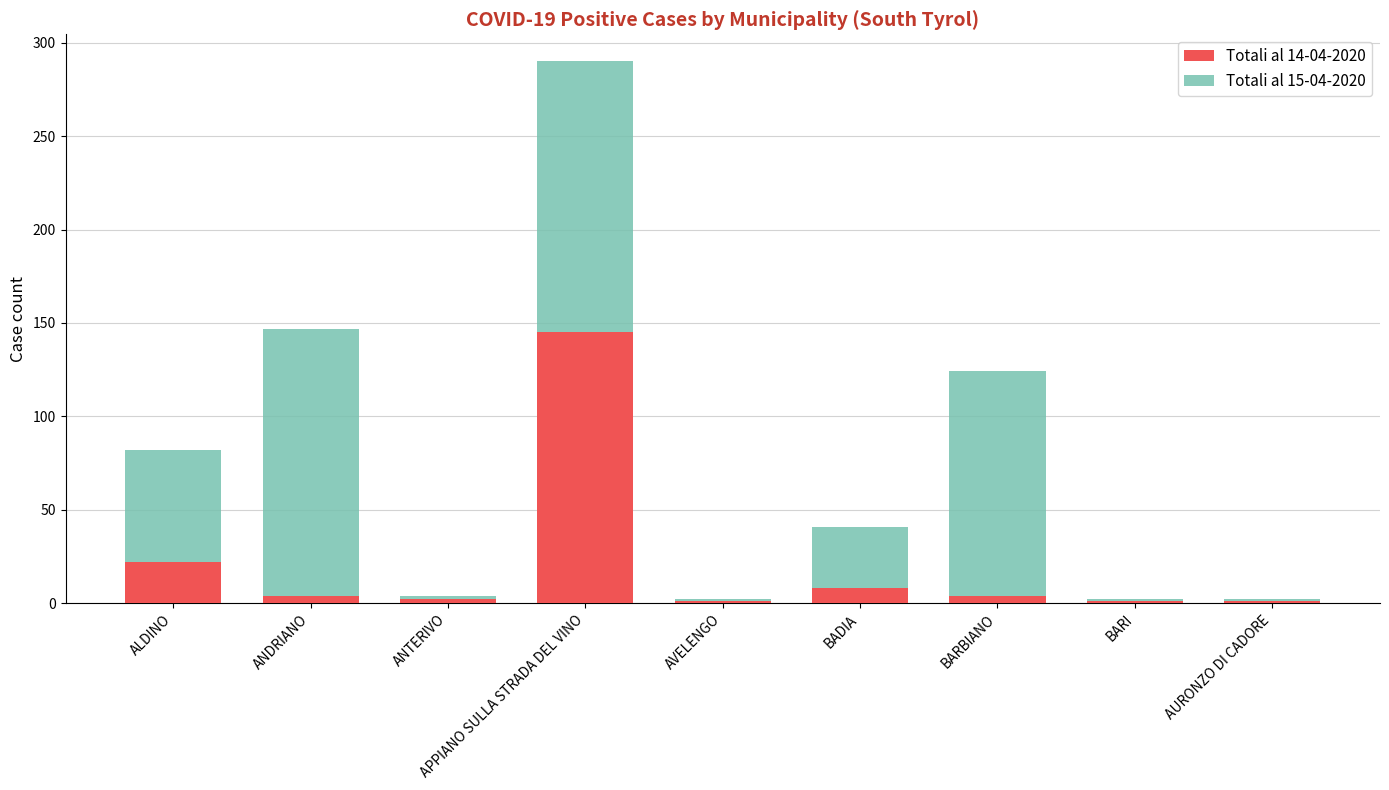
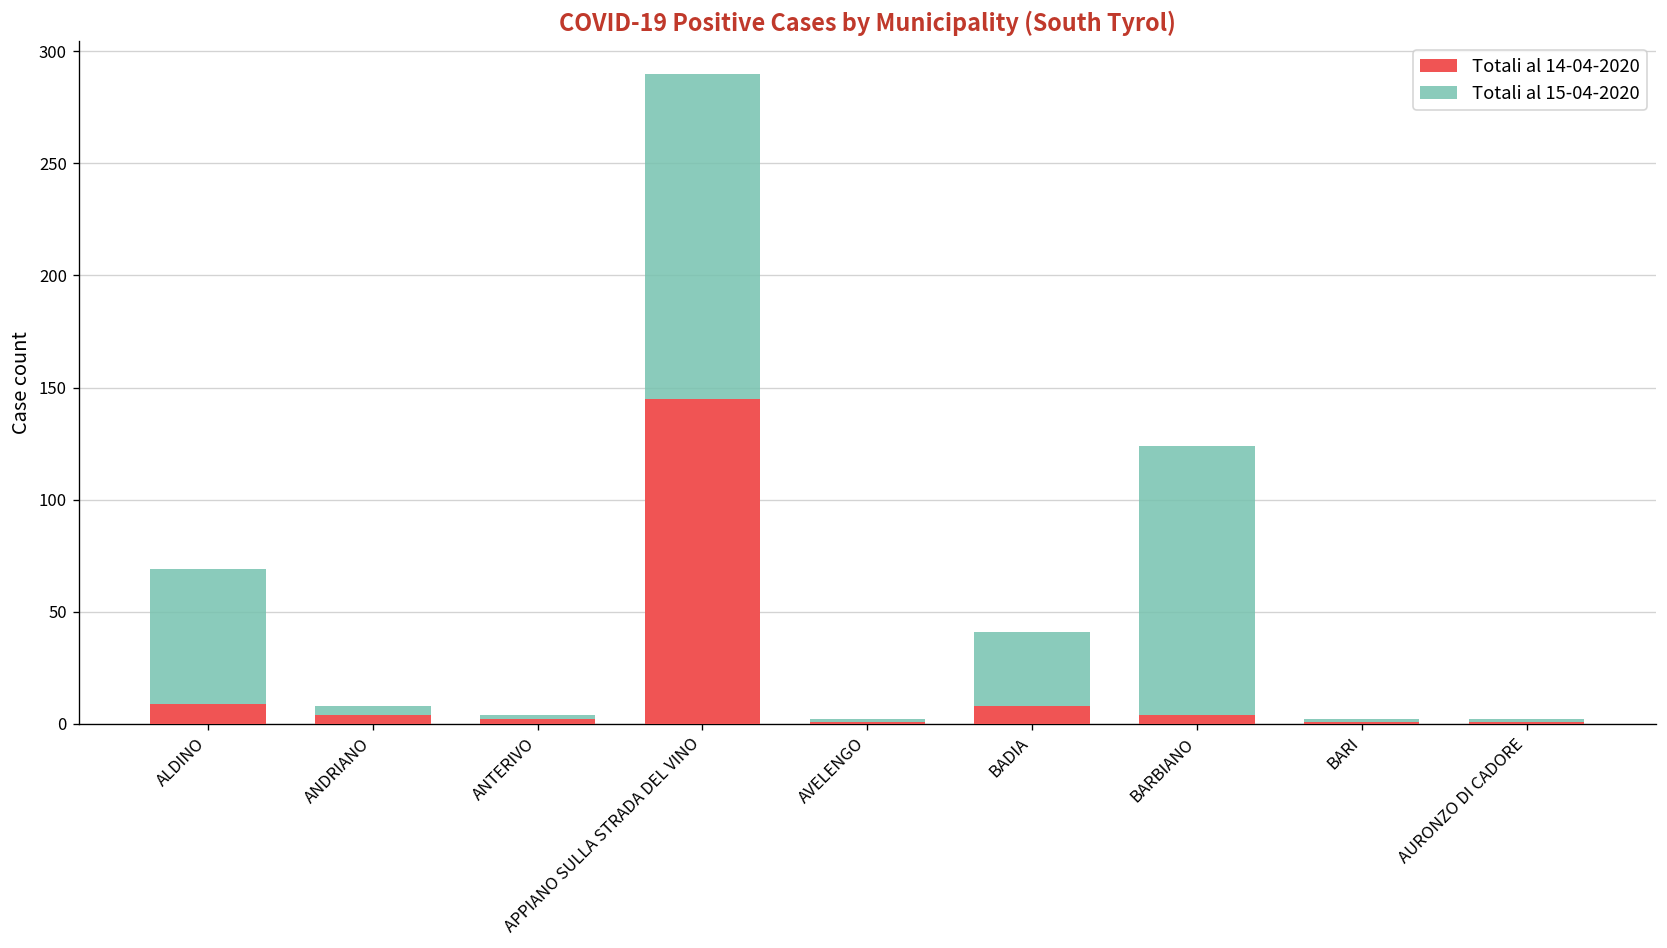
Totali al 14-04-2020, ALDINO: 22 -> 9
Totali al 15-04-2020, ANDRIANO: 143 -> 4
